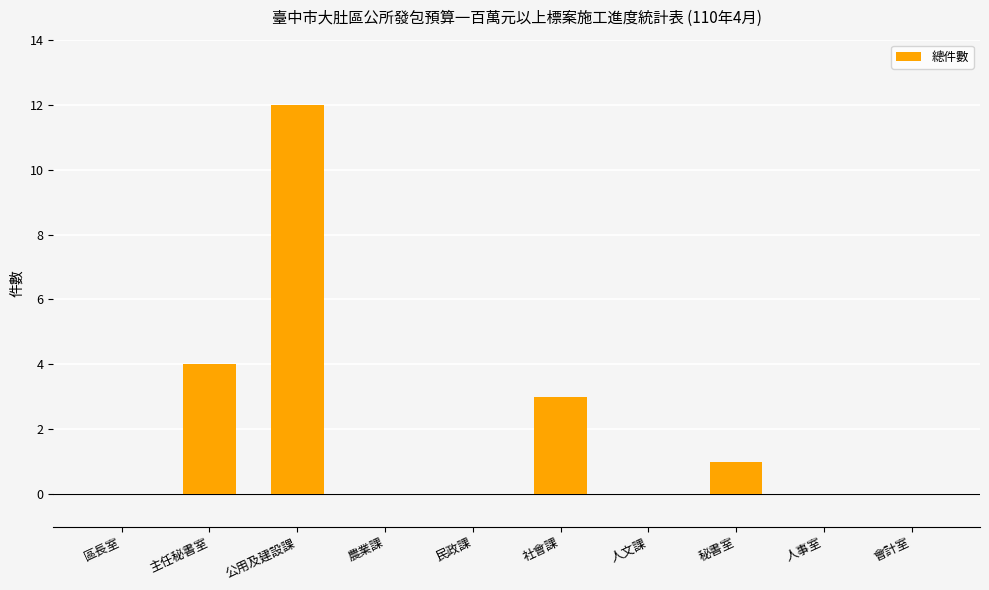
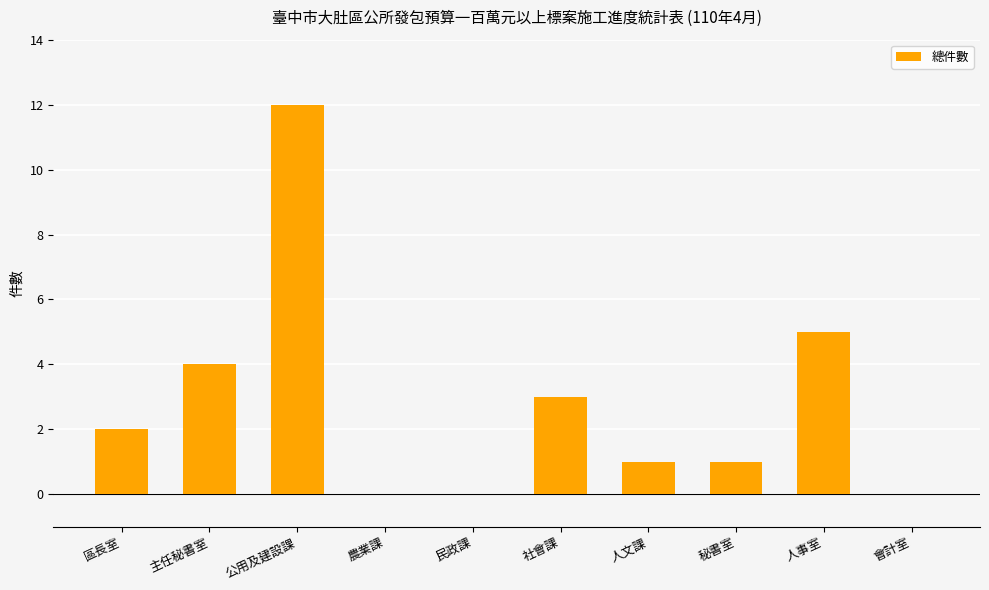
區長室: 0 -> 2
人文課: 0 -> 1
人事室: 0 -> 5
